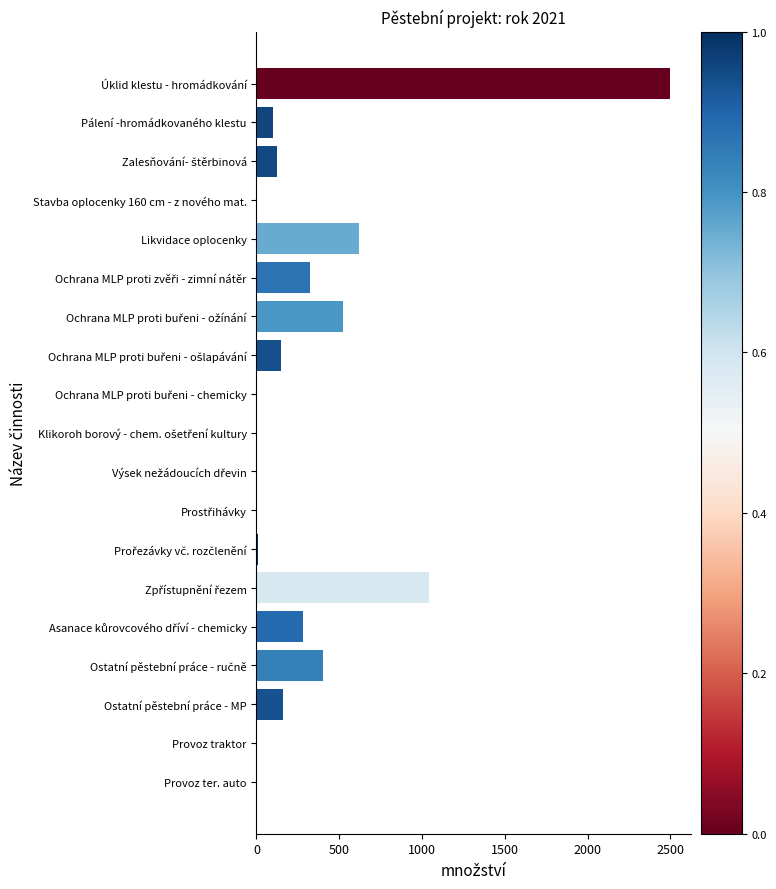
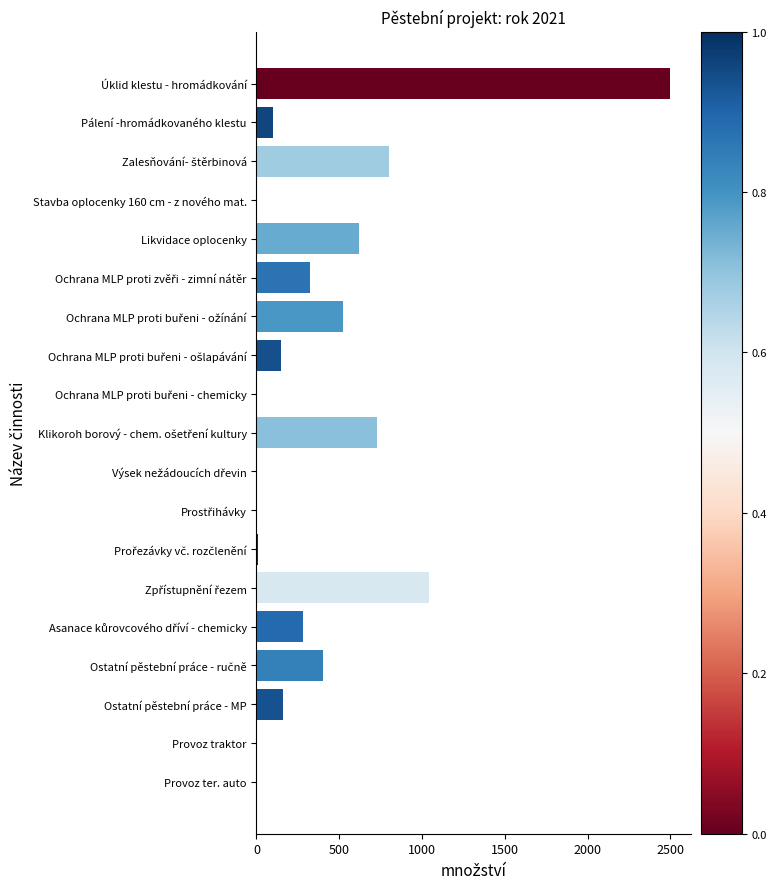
Zalesňování- štěrbinová: 120 -> 800
Klikoroh borový - chem. ošetření kultury: 0 -> 730
